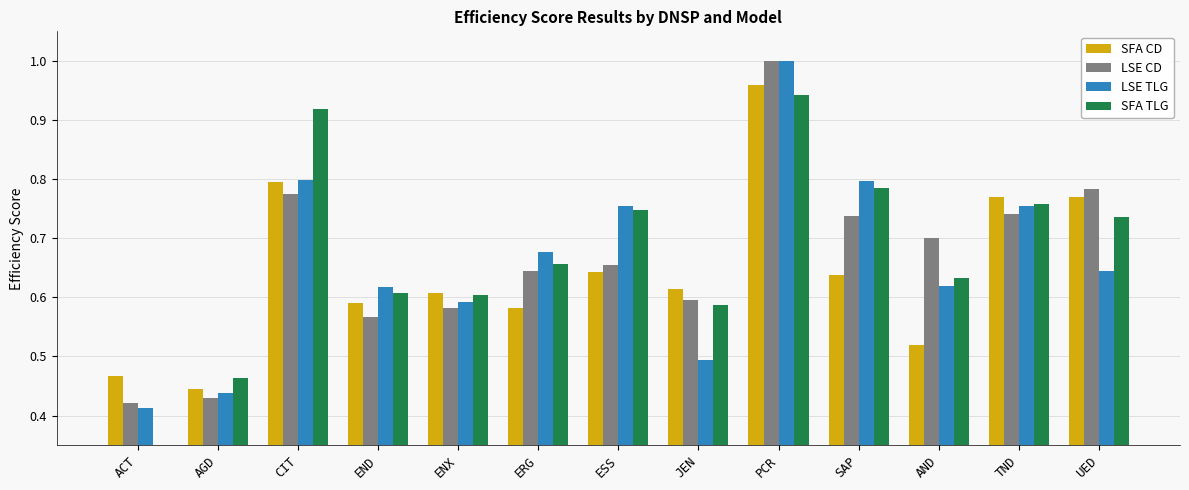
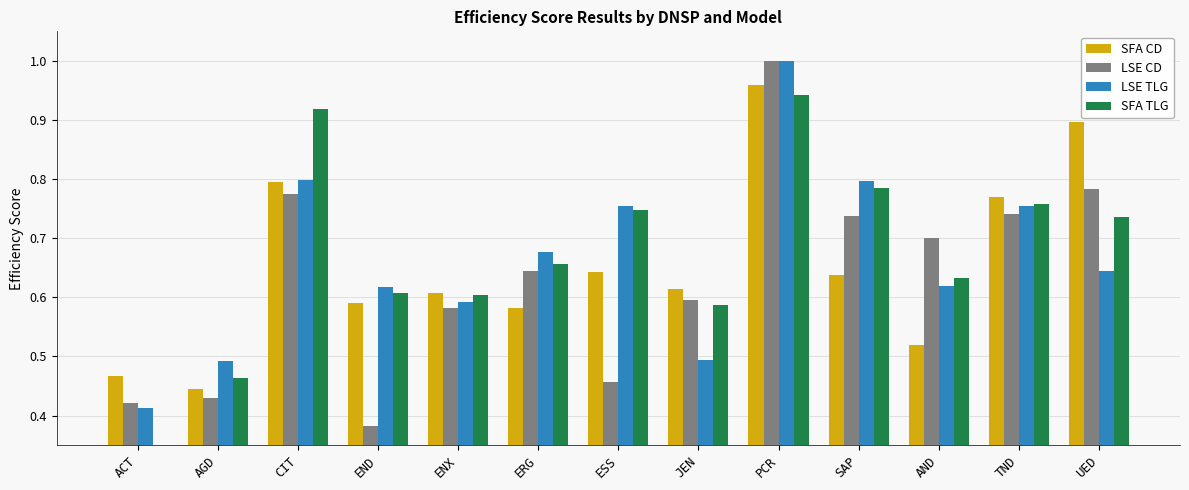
LSE TLG, AGD: 0.44 -> 0.49
LSE CD, END: 0.57 -> 0.38
LSE CD, ESS: 0.65 -> 0.46
SFA CD, UED: 0.77 -> 0.90
